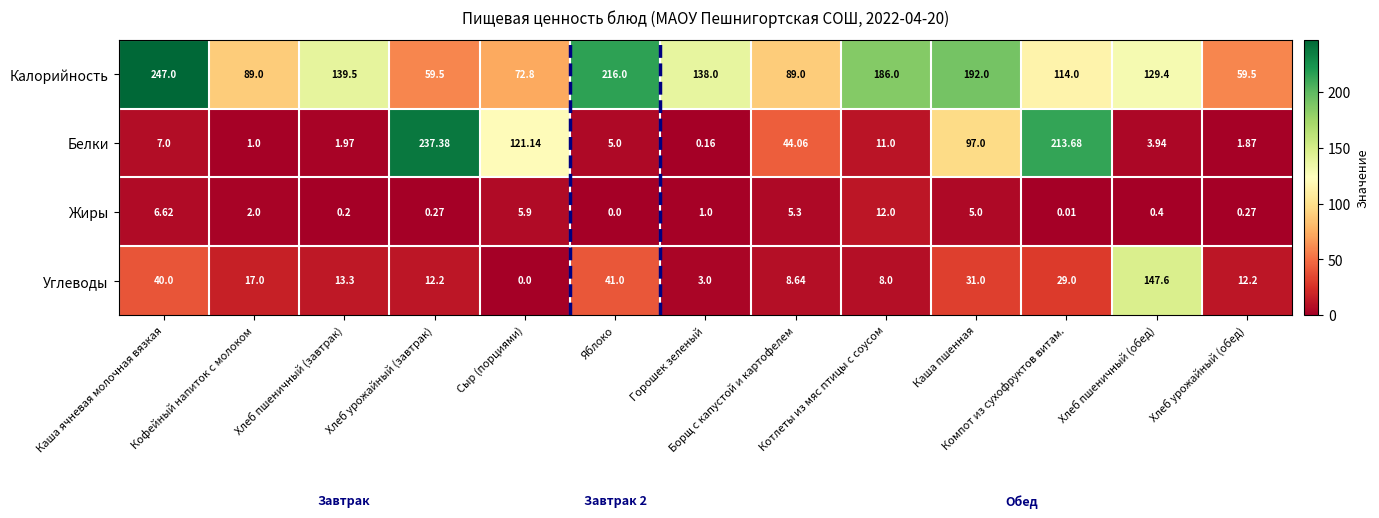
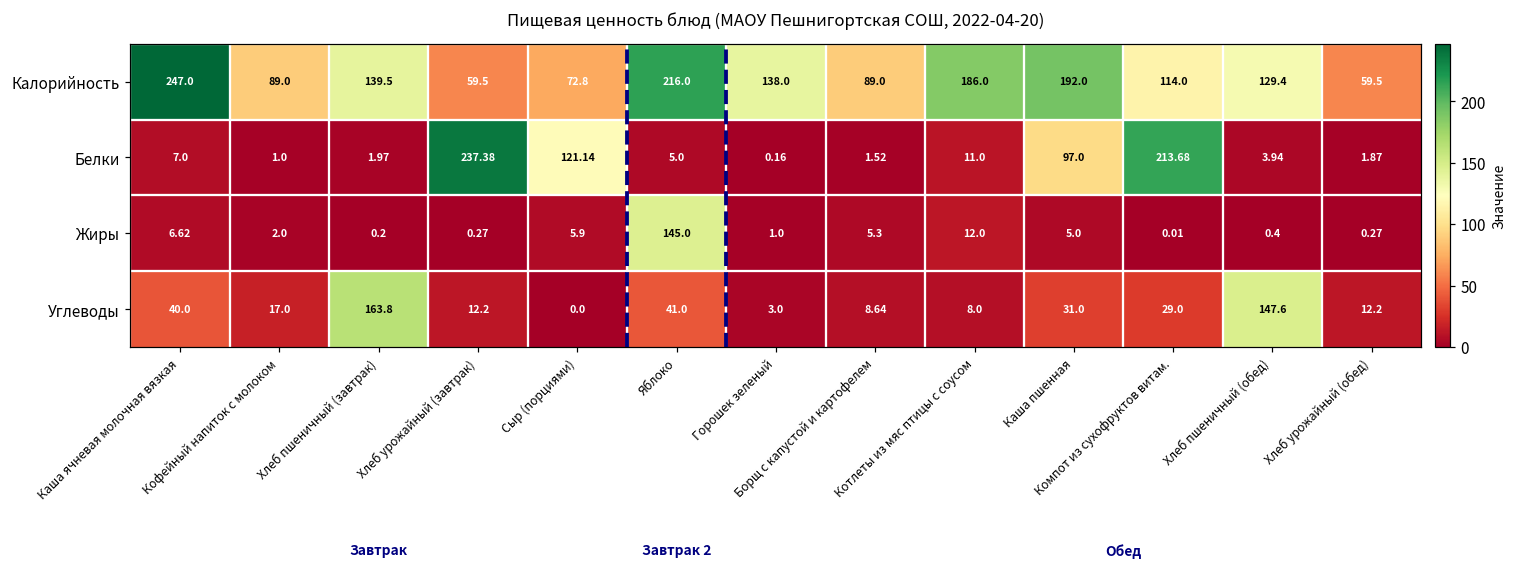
Белки, Борщ с капустой и картофелем: 44.06 -> 1.52
Жиры, Яблоко: 0.0 -> 145.0
Углеводы, Хлеб пшеничный (завтрак): 13.3 -> 163.8
